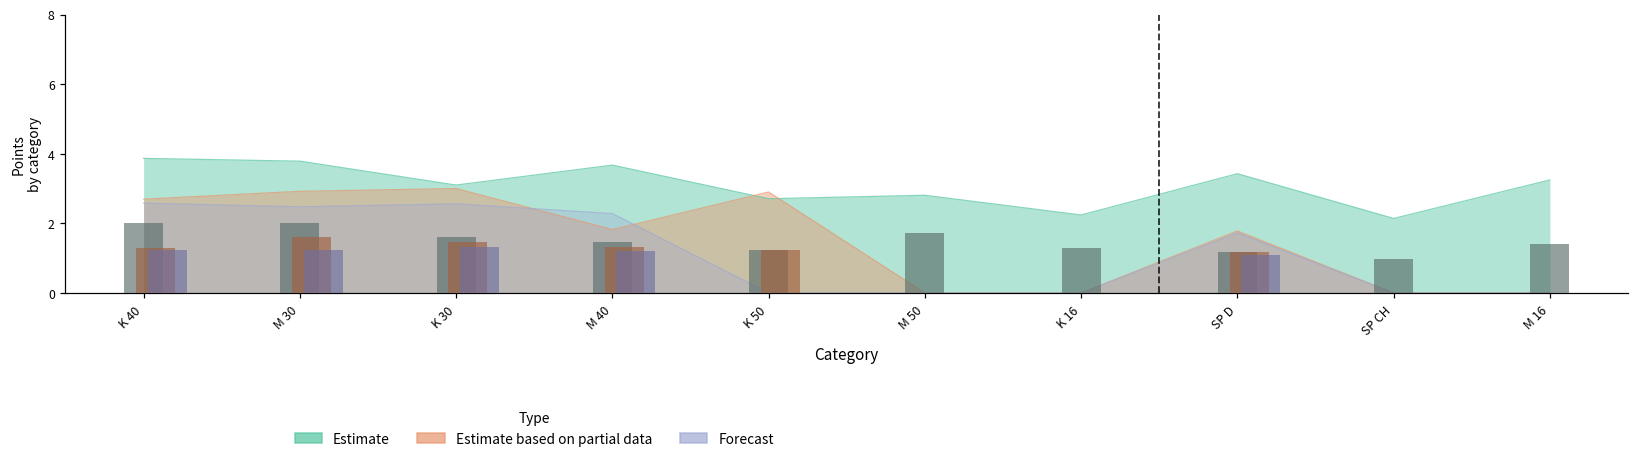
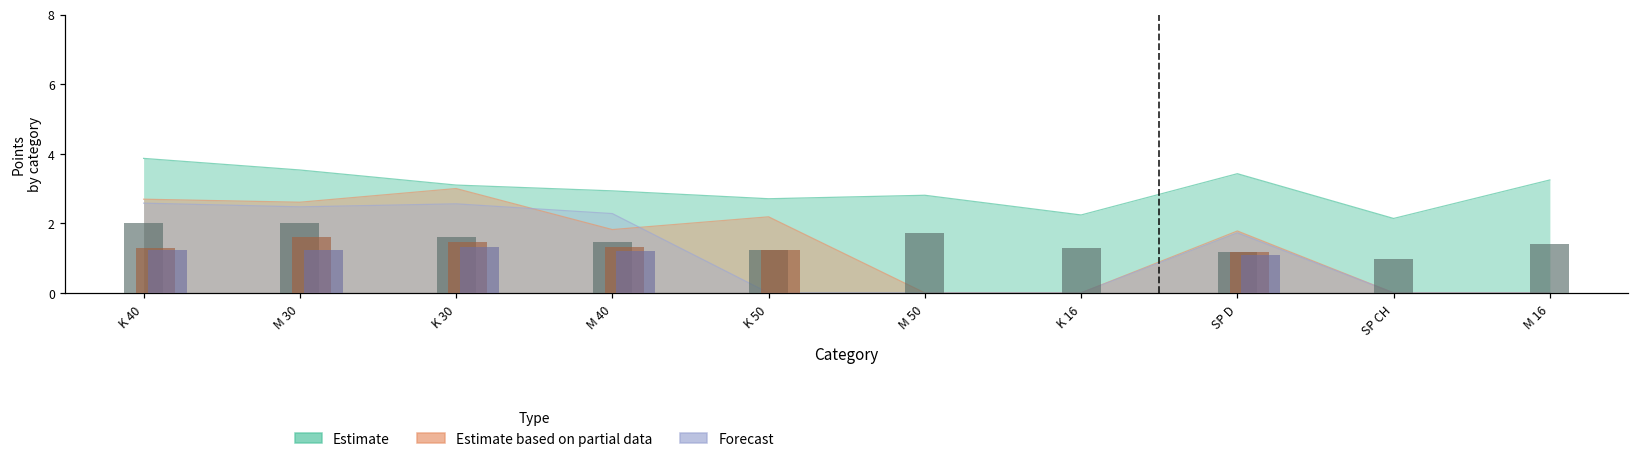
Estimate, M 30: 3.8 -> 3.5
Estimate based on partial data, M 30: 2.9 -> 2.6
Estimate, M 40: 3.7 -> 2.9
Estimate based on partial data, K 50: 2.9 -> 2.2
